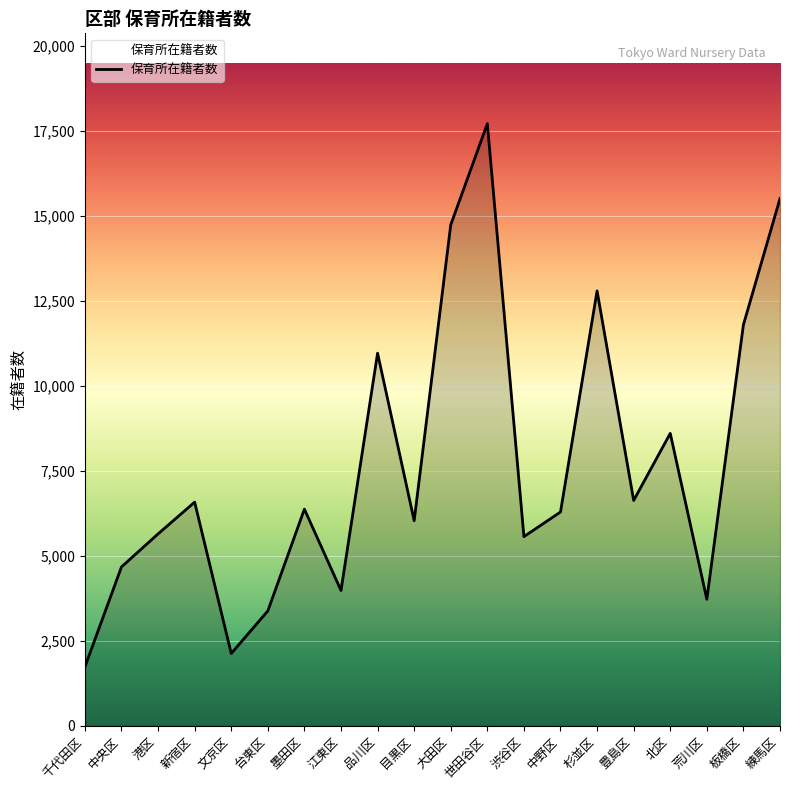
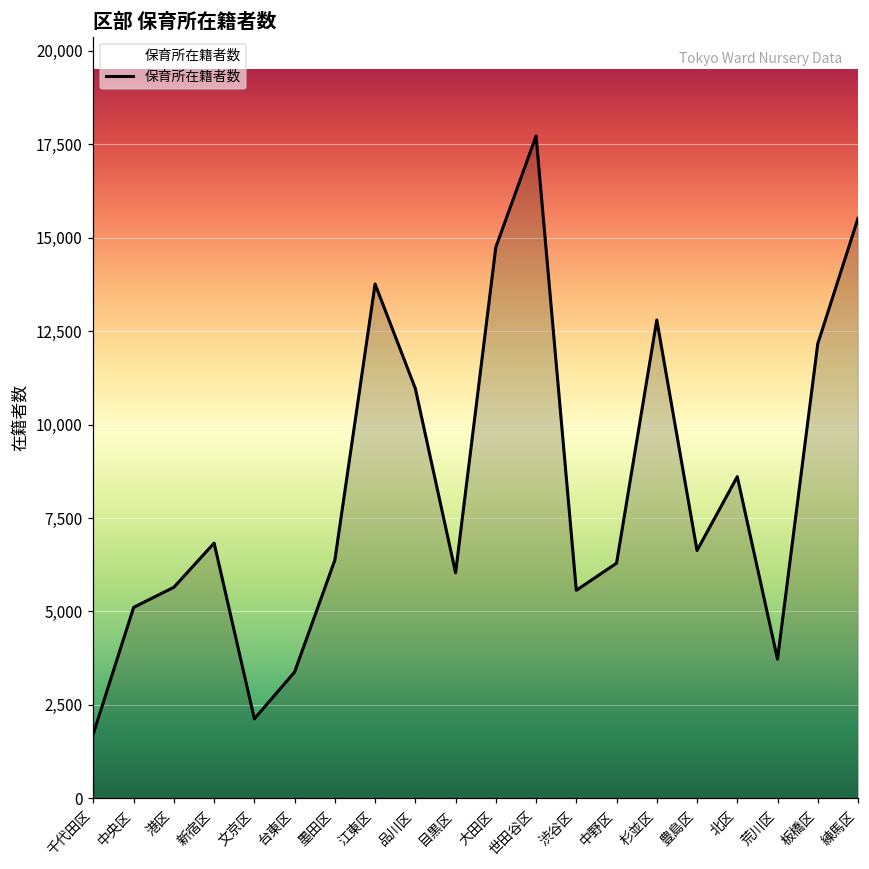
中央区: 4,700 -> 5,100
新宿区: 6,600 -> 6,800
江東区: 4,000 -> 13,800
板橋区: 11,800 -> 12,200
